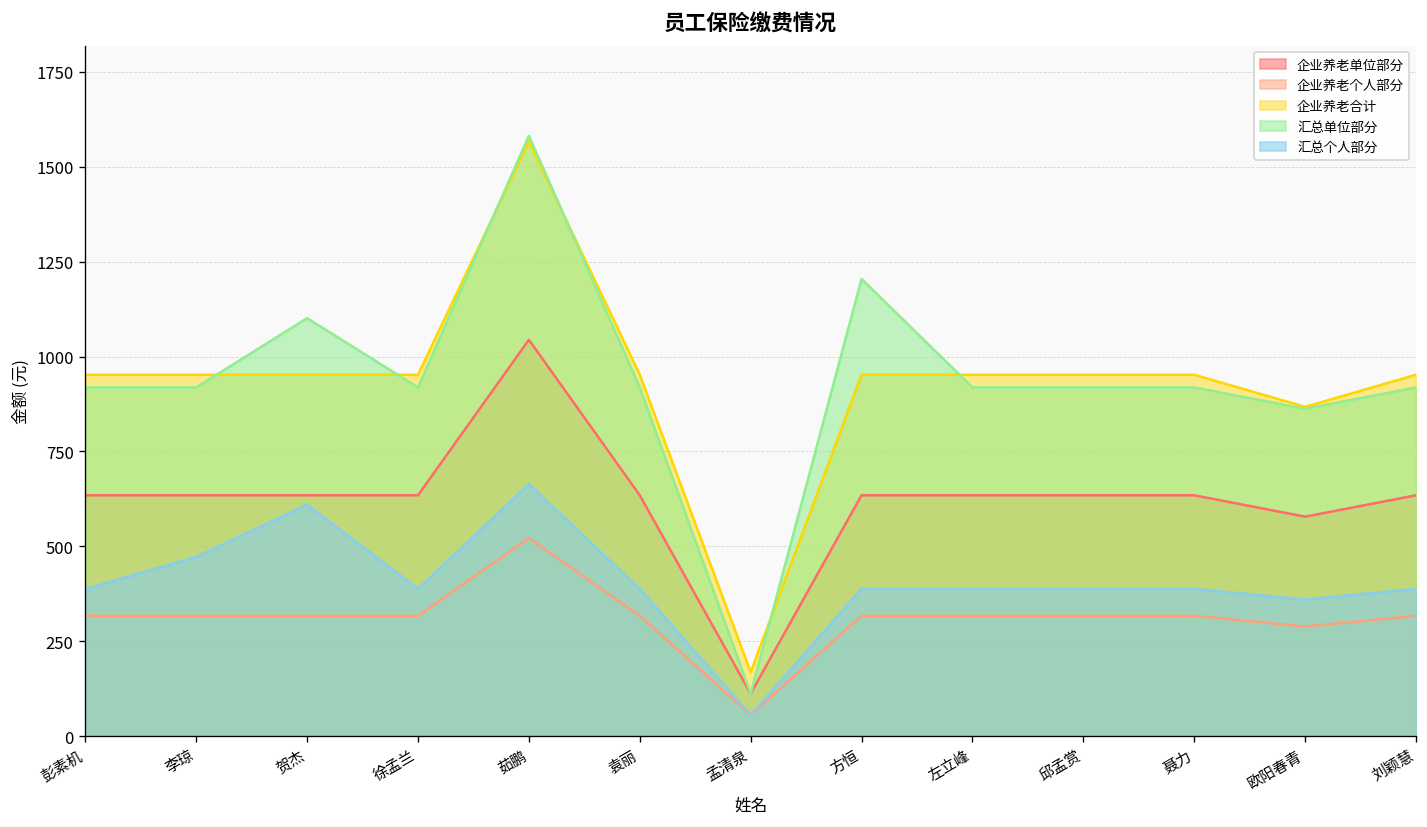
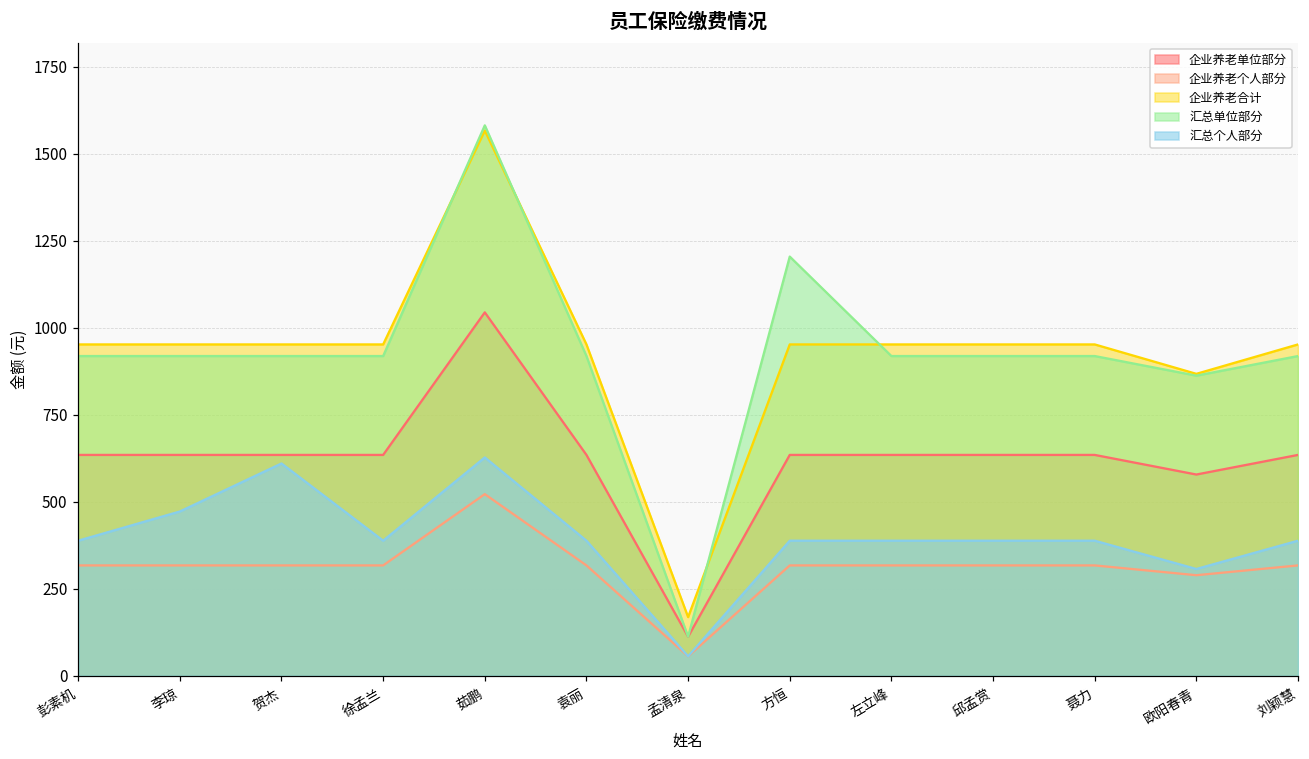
汇总单位部分, 贺杰: 1100 -> 920
汇总个人部分, 茹鹏: 660 -> 630
汇总个人部分, 欧阳春青: 360 -> 310
